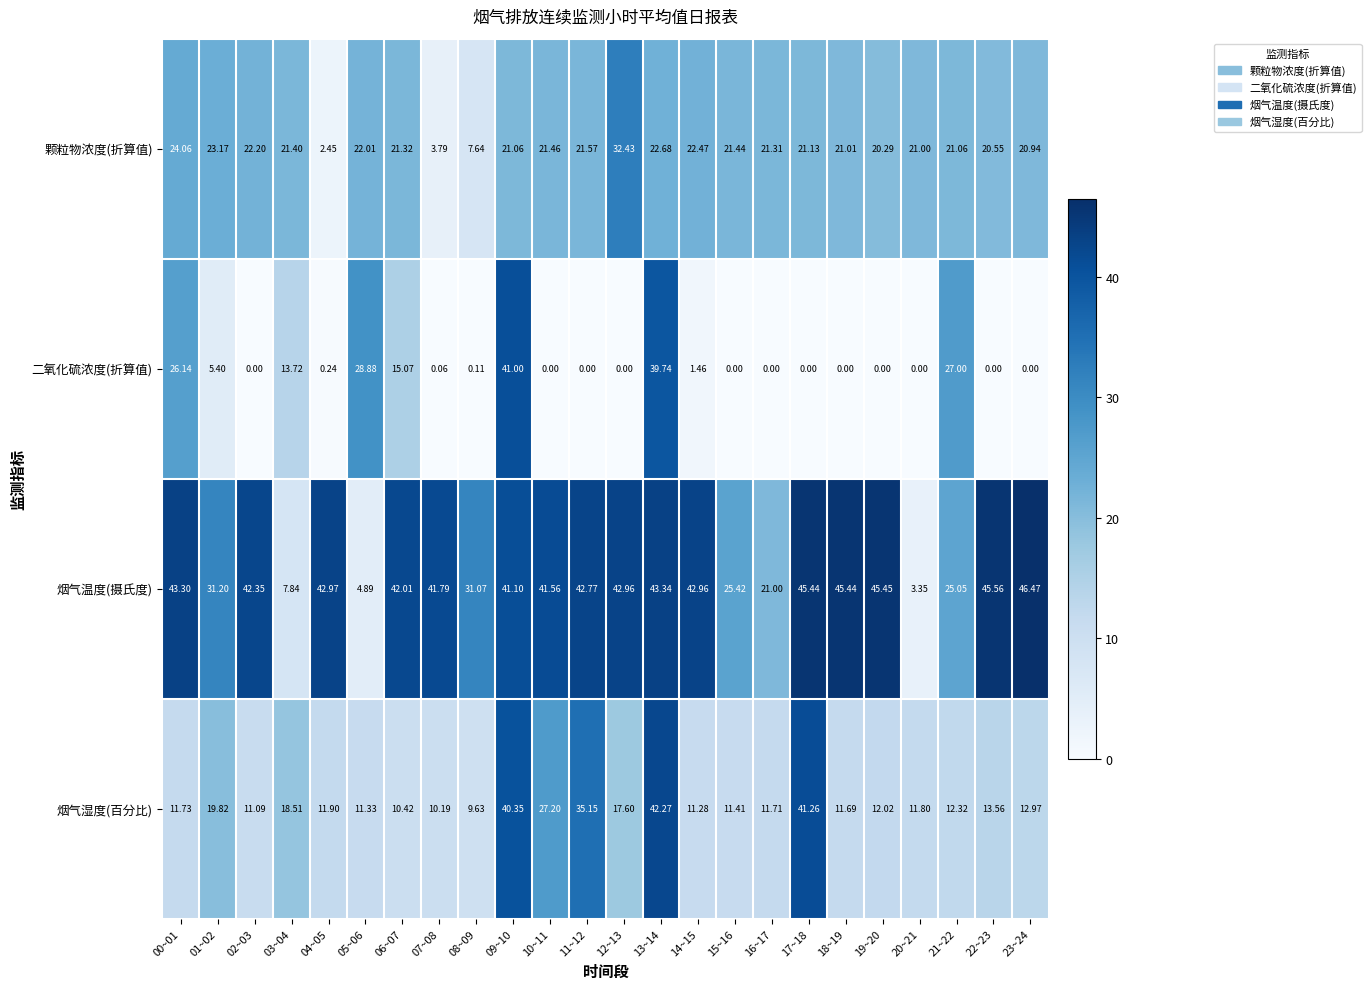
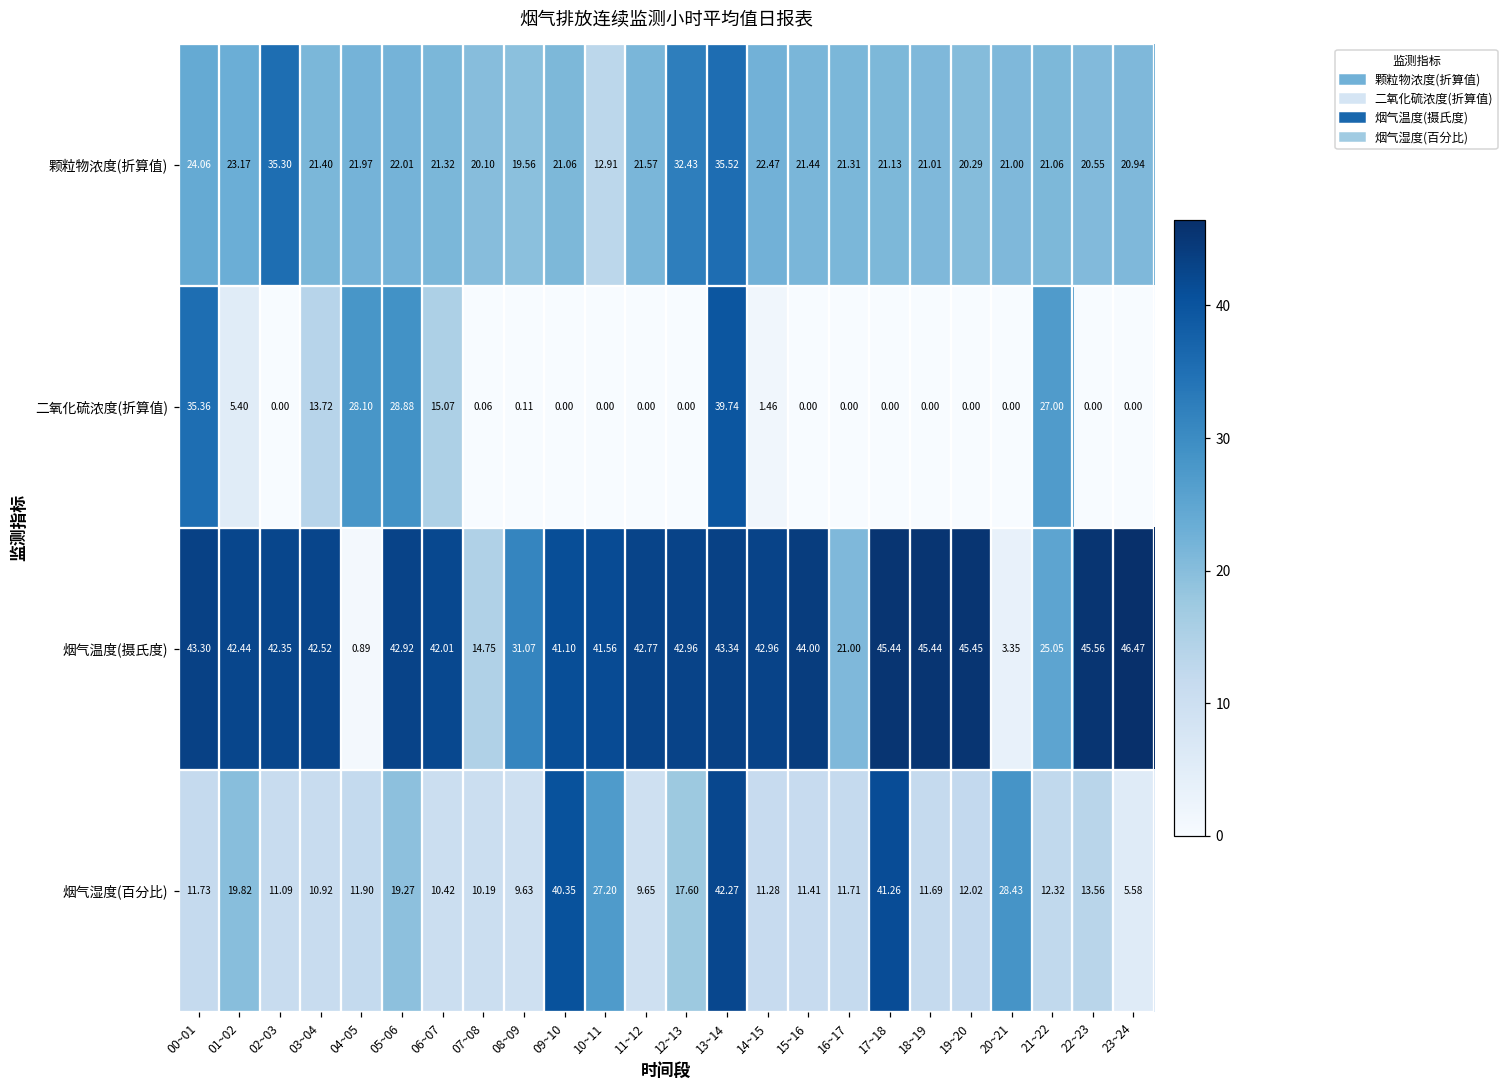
颗粒物浓度(折算值), 02~03: 22.20 -> 35.30
颗粒物浓度(折算值), 04~05: 2.45 -> 21.97
颗粒物浓度(折算值), 07~08: 3.79 -> 20.10
颗粒物浓度(折算值), 08~09: 7.64 -> 19.56
颗粒物浓度(折算值), 10~11: 21.46 -> 12.91
颗粒物浓度(折算值), 13~14: 22.68 -> 35.52
二氧化硫浓度(折算值), 00~01: 26.14 -> 35.36
二氧化硫浓度(折算值), 04~05: 0.24 -> 28.10
二氧化硫浓度(折算值), 09~10: 41.00 -> 0.00
烟气温度(摄氏度), 01~02: 31.20 -> 42.44
烟气温度(摄氏度), 03~04: 7.84 -> 42.52
烟气温度(摄氏度), 04~05: 42.97 -> 0.89
烟气温度(摄氏度), 05~06: 4.89 -> 42.92
烟气温度(摄氏度), 07~08: 41.79 -> 14.75
烟气温度(摄氏度), 15~16: 25.42 -> 44.00
烟气湿度(百分比), 03~04: 18.51 -> 10.92
烟气湿度(百分比), 05~06: 11.33 -> 19.27
烟气湿度(百分比), 11~12: 35.15 -> 9.65
烟气湿度(百分比), 20~21: 11.80 -> 28.43
烟气湿度(百分比), 23~24: 12.97 -> 5.58
